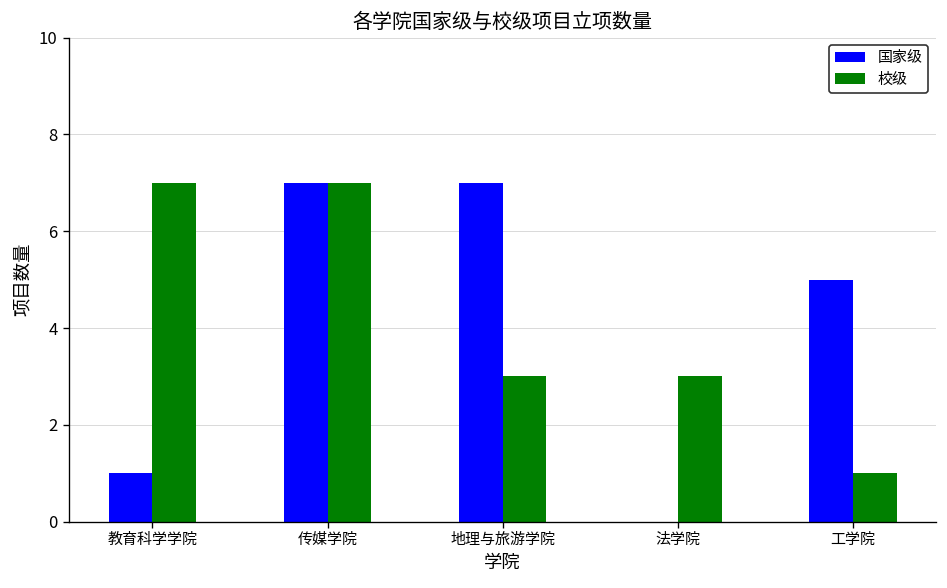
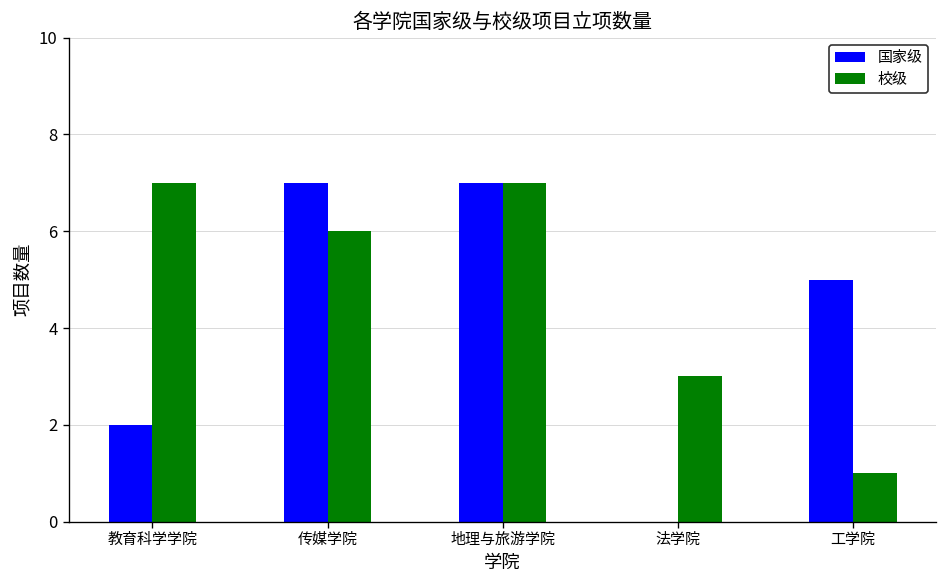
国家级, 教育科学学院: 1 -> 2
校级, 传媒学院: 7 -> 6
校级, 地理与旅游学院: 3 -> 7
